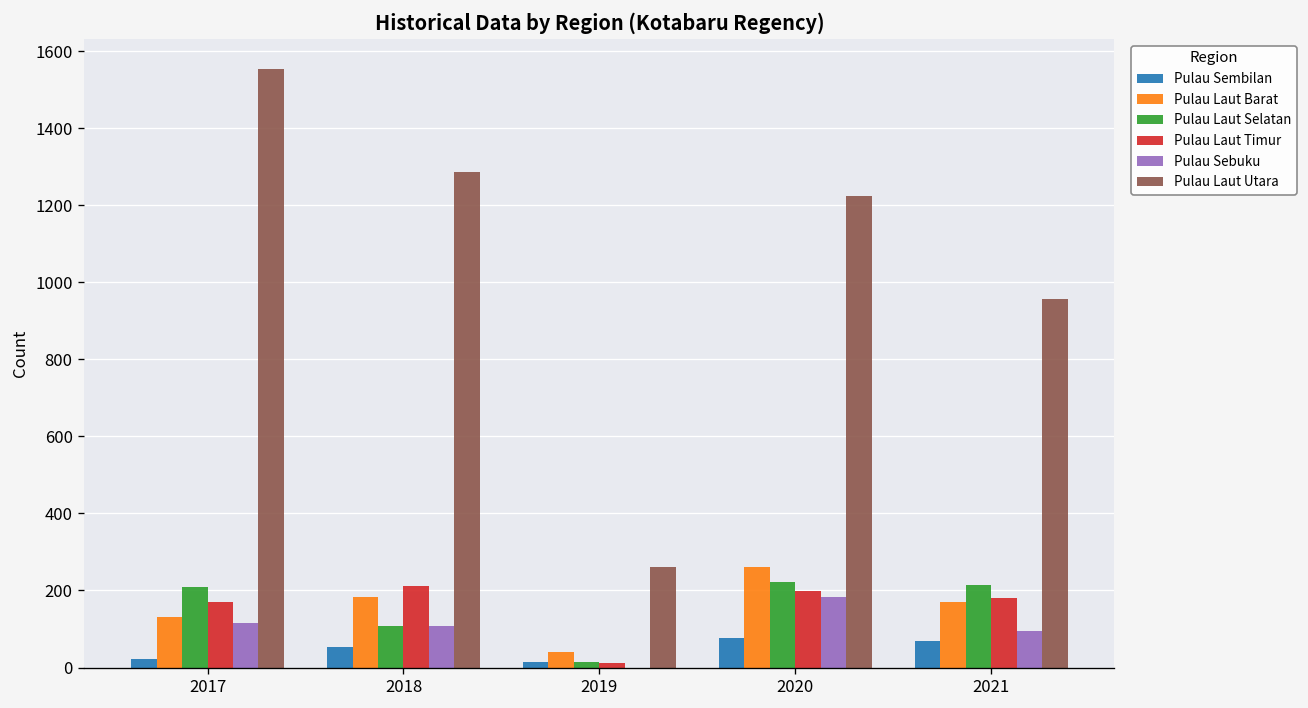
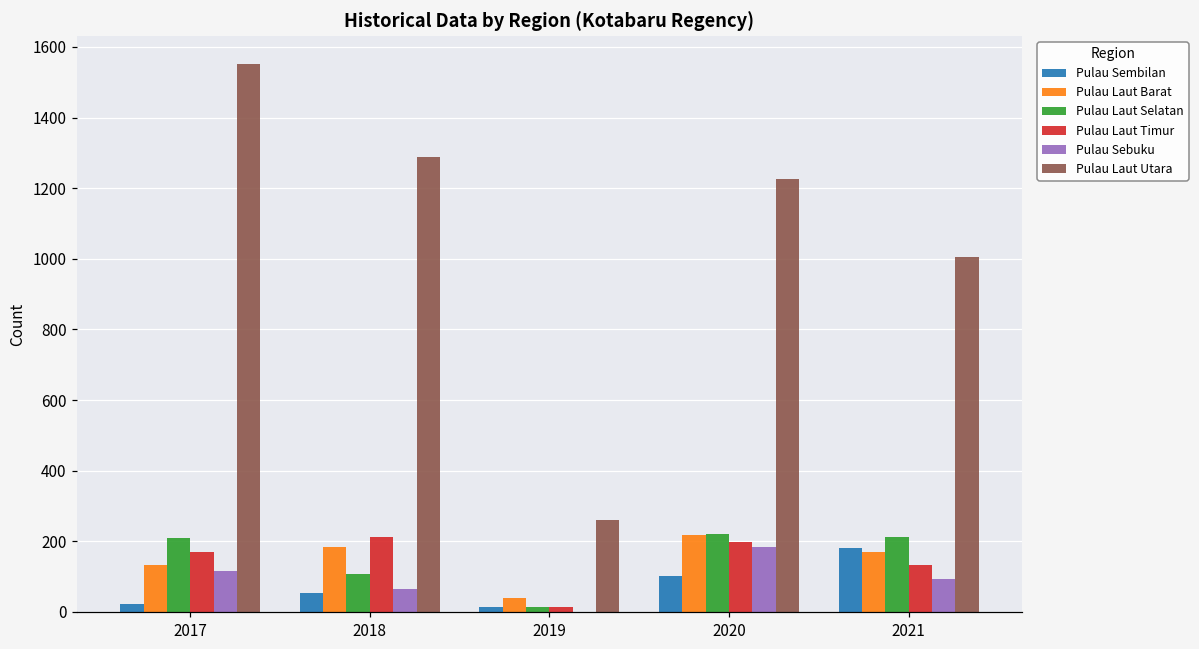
Pulau Sebuku, 2018: 110 -> 70
Pulau Sembilan, 2020: 80 -> 100
Pulau Laut Barat, 2020: 260 -> 220
Pulau Sembilan, 2021: 70 -> 180
Pulau Laut Timur, 2021: 180 -> 130
Pulau Laut Utara, 2021: 960 -> 1010
